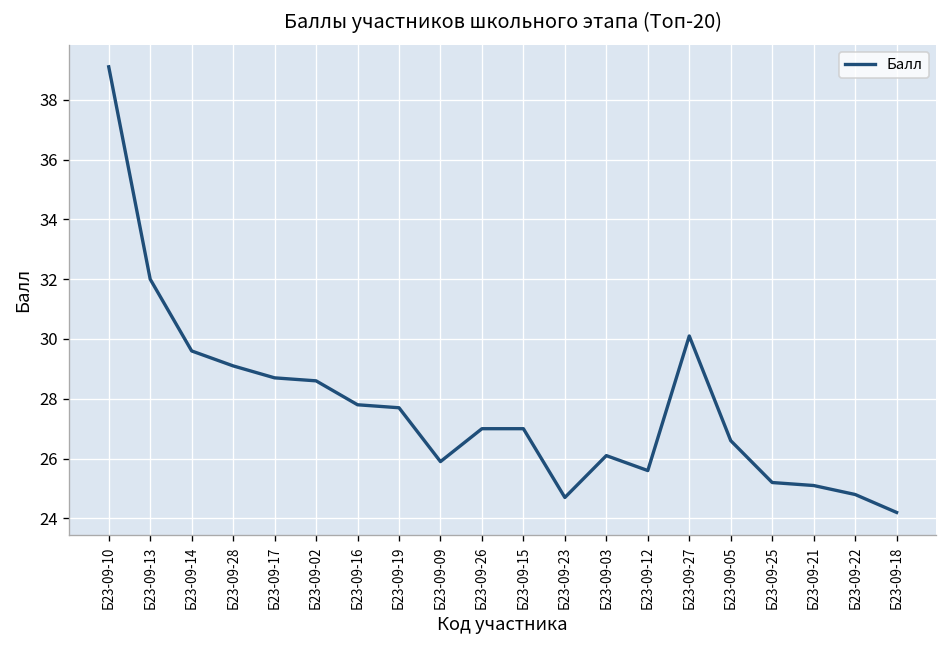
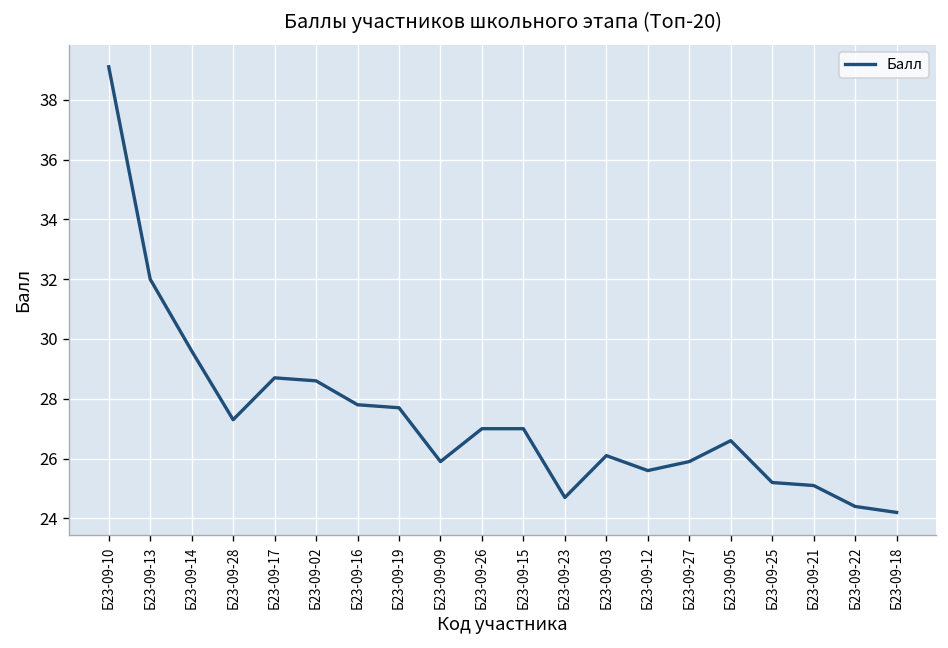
Б23-09-28: 29.1 -> 27.3
Б23-09-27: 30.1 -> 25.9
Б23-09-22: 24.8 -> 24.4
